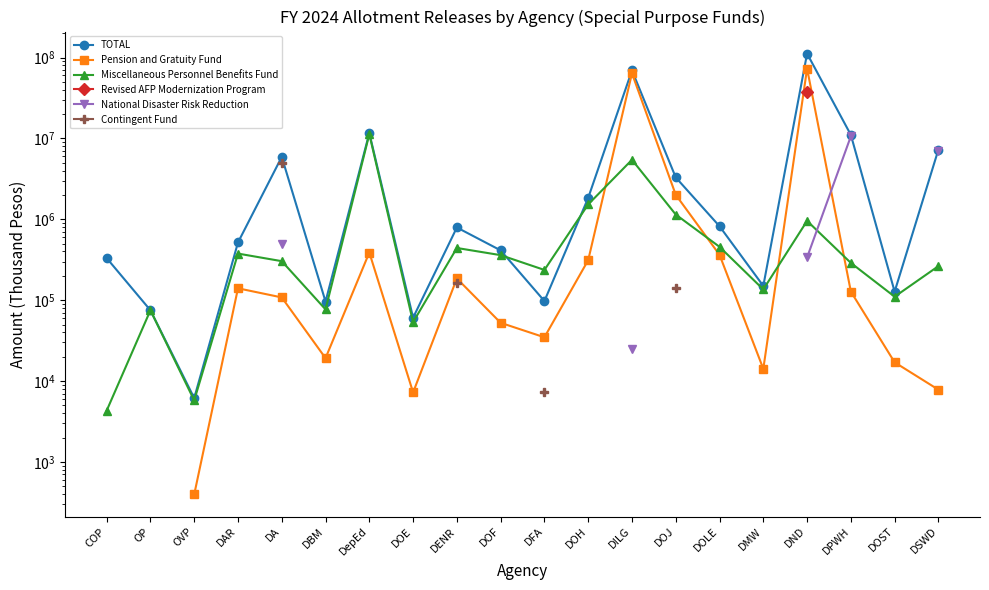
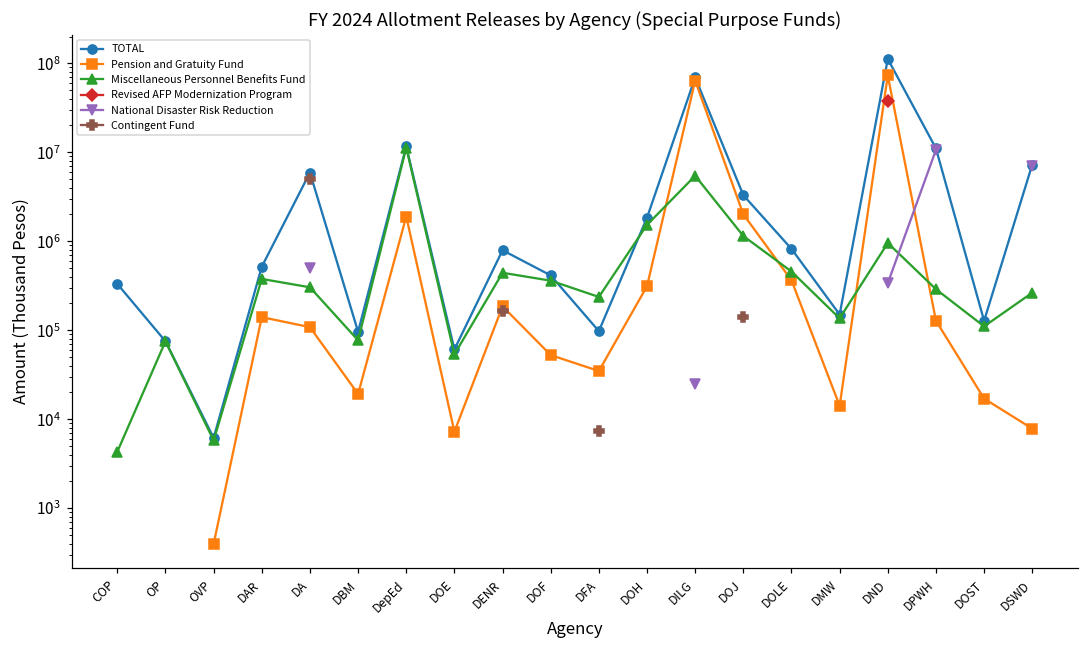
Pension and Gratuity Fund, DepEd: 400000 -> 1900000
